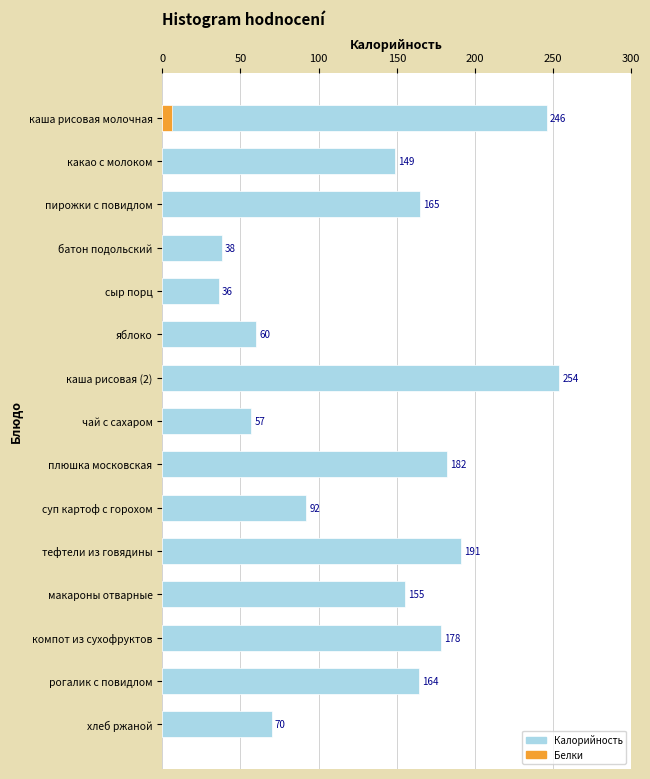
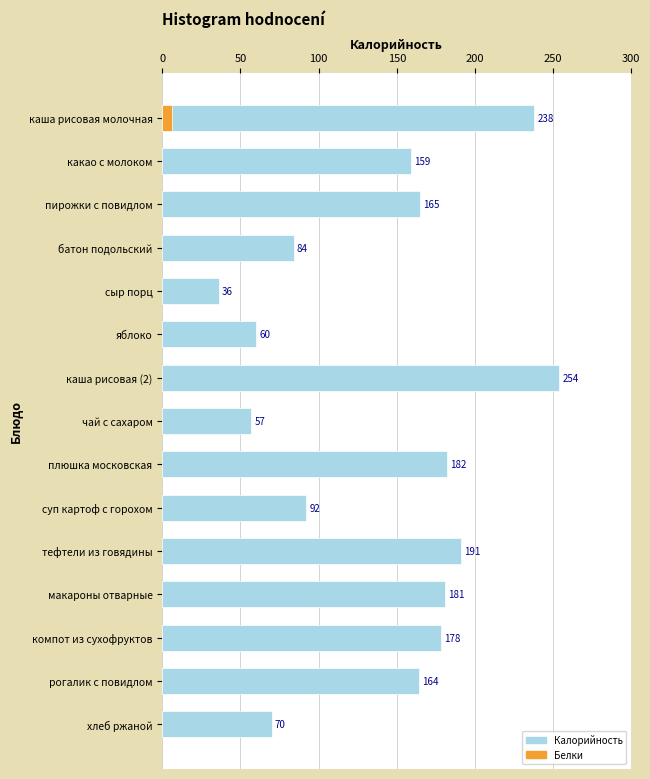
Калорийность, каша рисовая молочная: 246 -> 238
Калорийность, какао с молоком: 149 -> 159
Калорийность, батон подольский: 38 -> 84
Калорийность, макароны отварные: 155 -> 181
